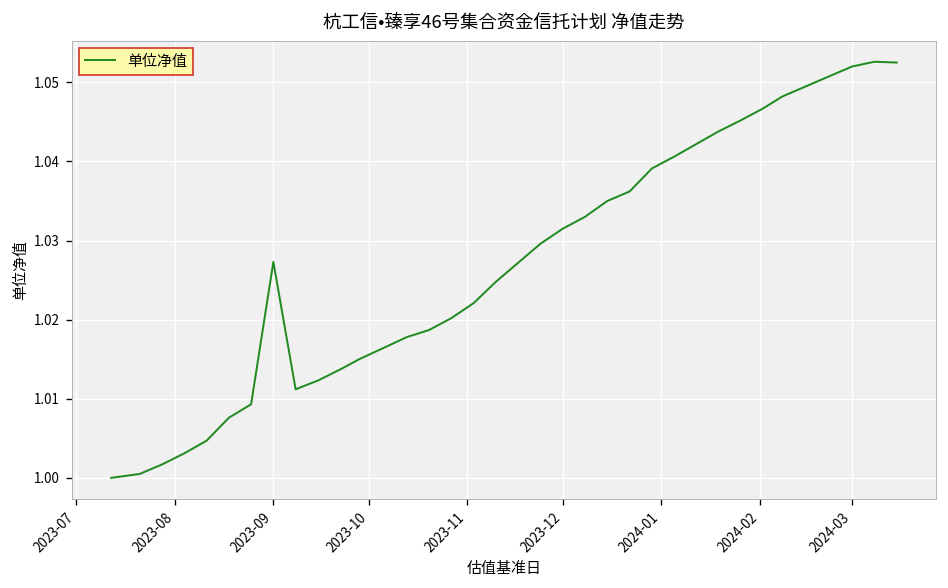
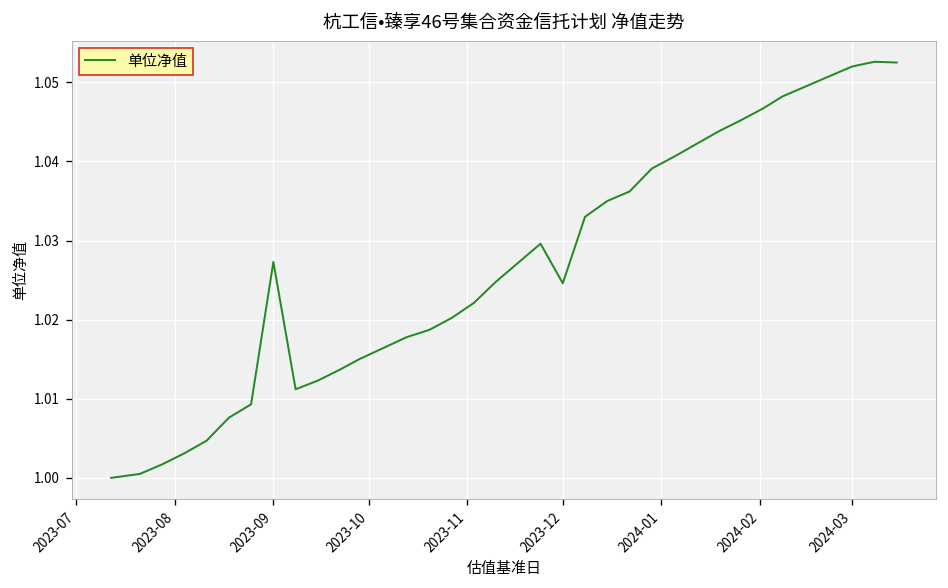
2023-12: 1.032 -> 1.025
